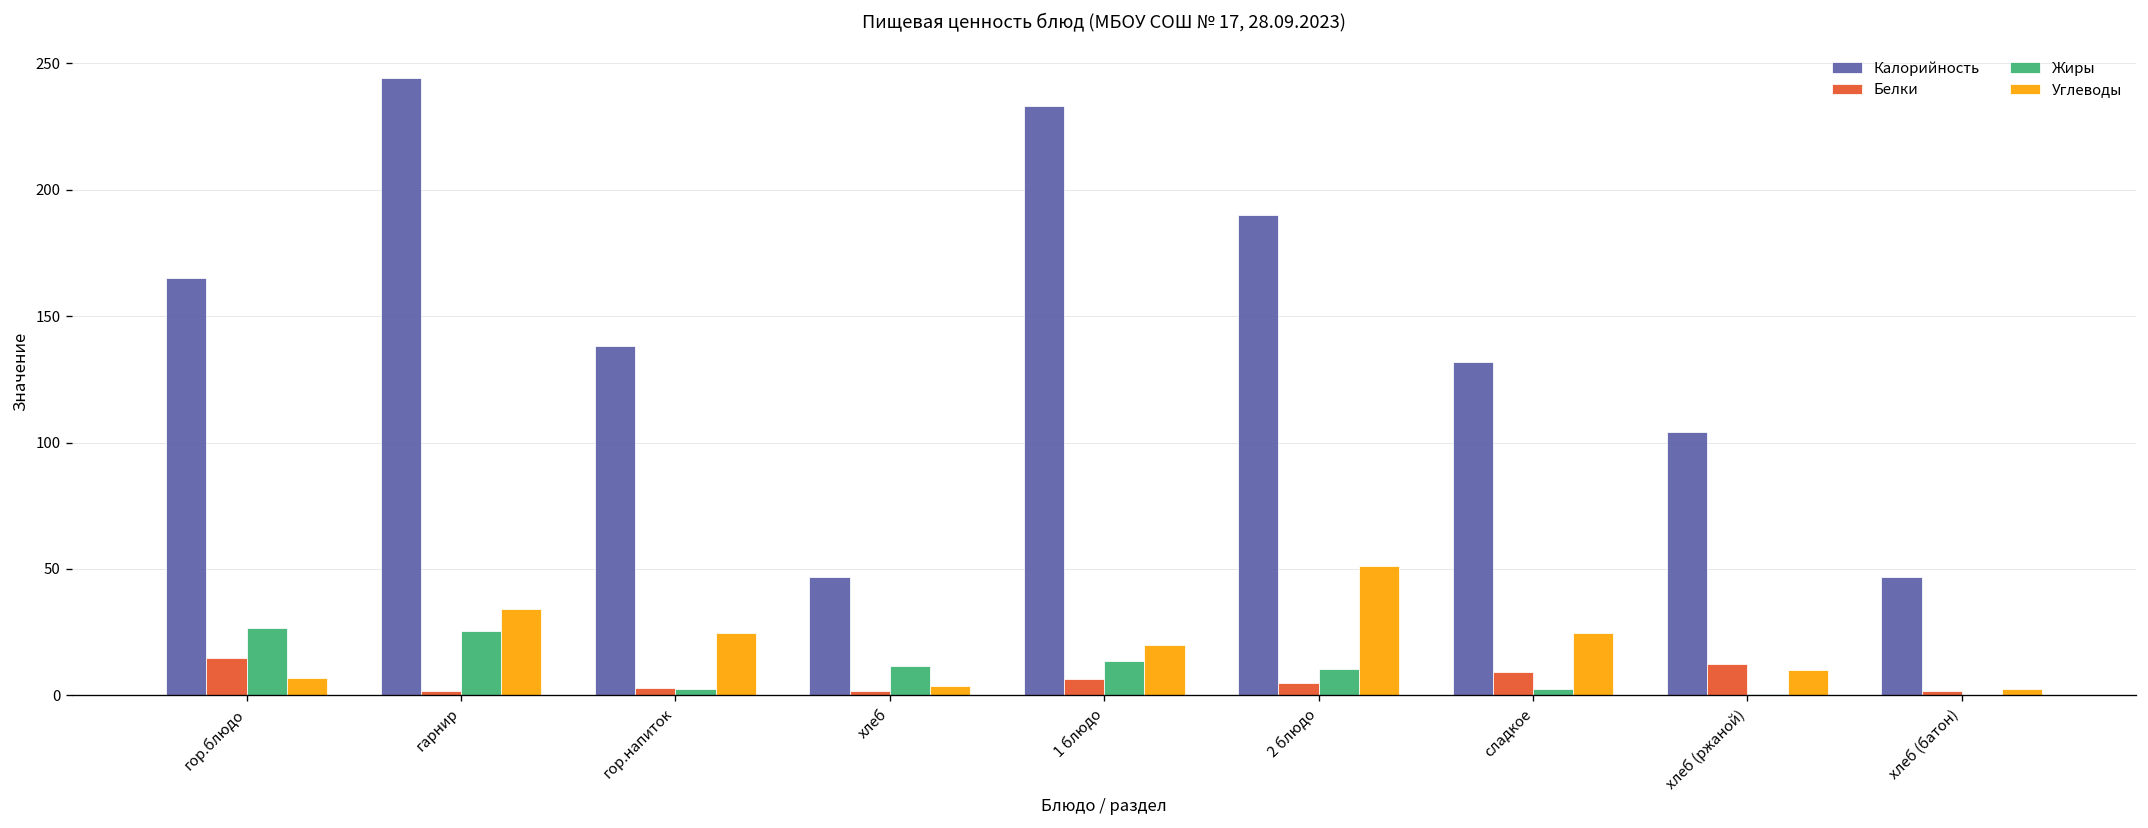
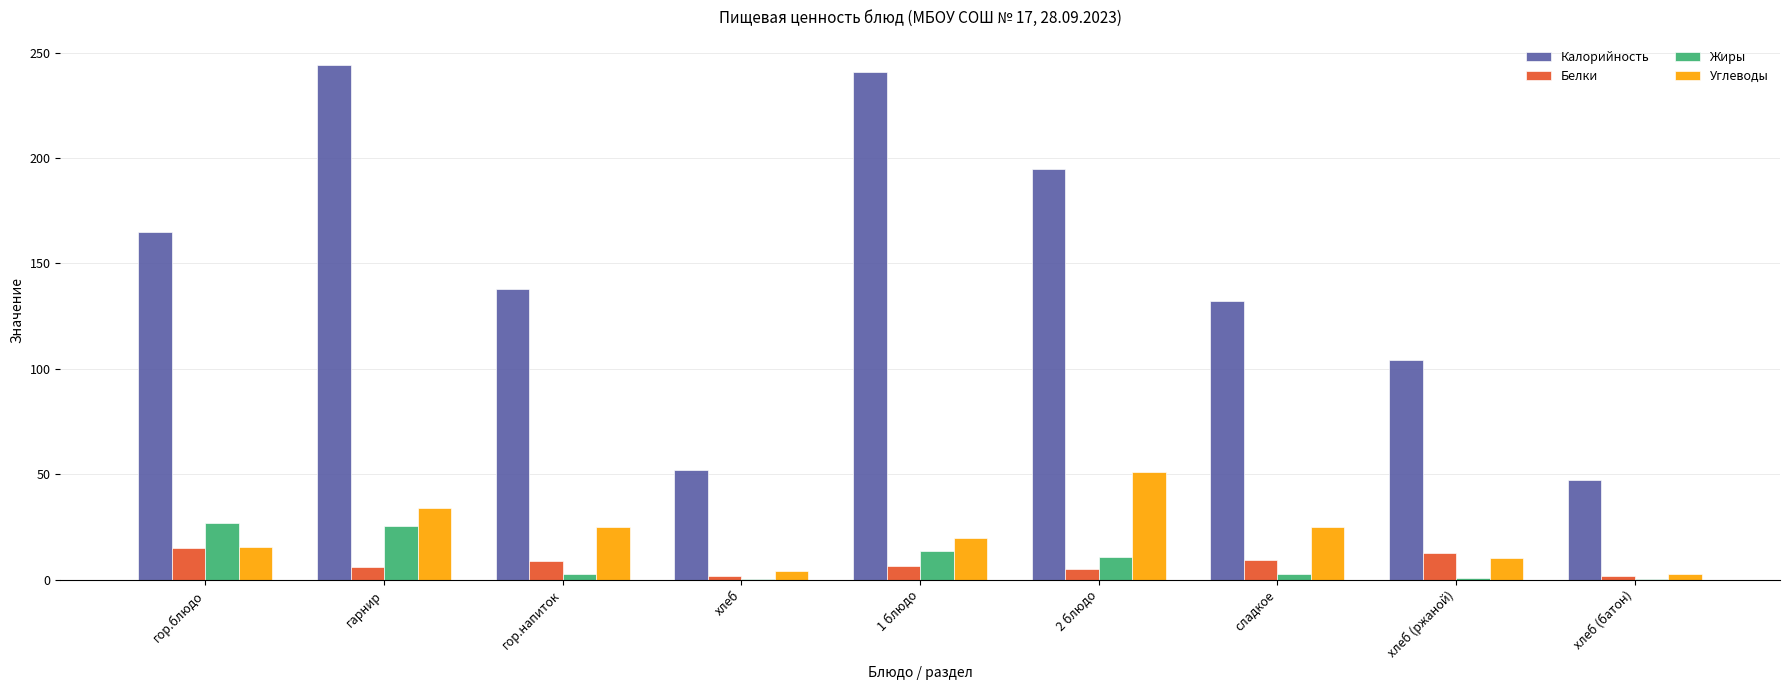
Углеводы, гор.блюдо: 7 -> 15
Белки, гарнир: 2 -> 6
Белки, гор.напиток: 3 -> 9
Калорийность, хлеб: 47 -> 52
Жиры, хлеб: 12 -> 0
Калорийность, 1 блюдо: 233 -> 241
Калорийность, 2 блюдо: 190 -> 195
